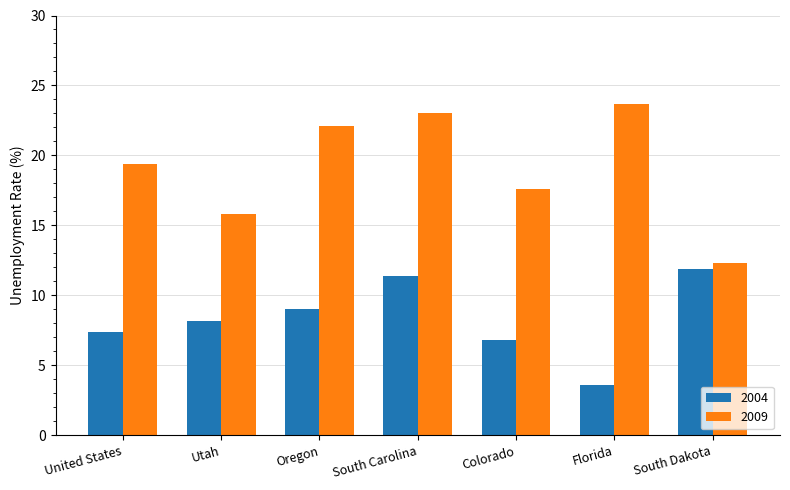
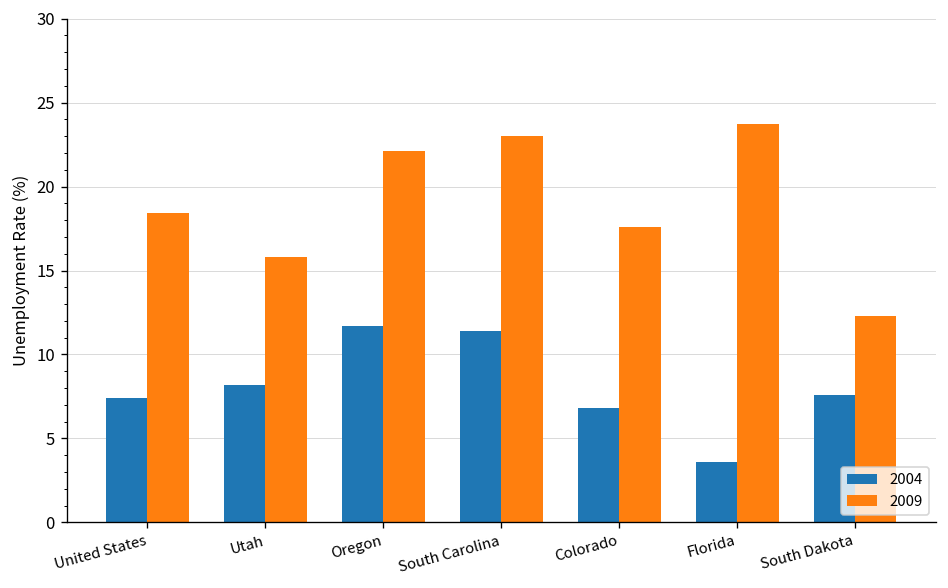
2009, United States: 19.4 -> 18.4
2004, Oregon: 9.0 -> 11.7
2004, South Dakota: 11.9 -> 7.6
